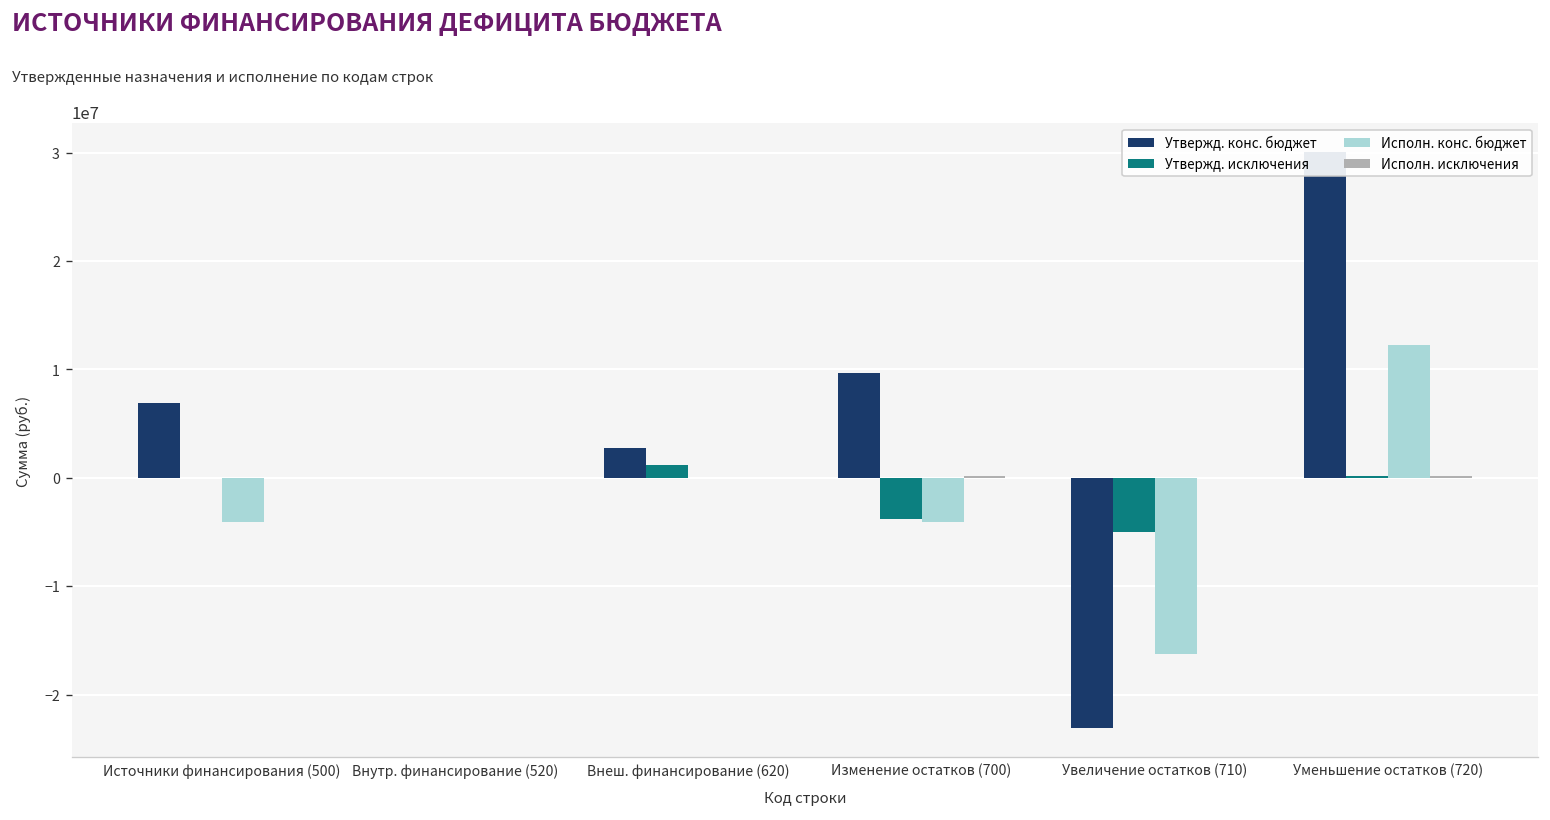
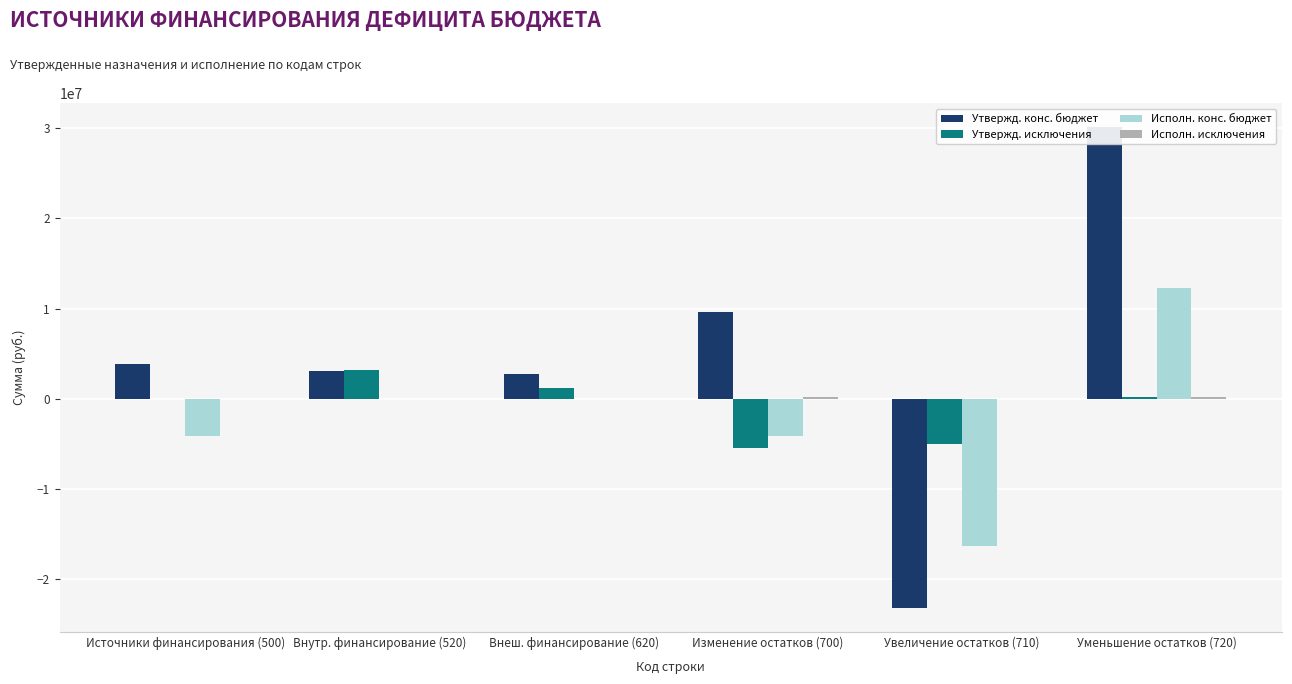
Утвержд. конс. бюджет, Источники финансирования (500): 7000000 -> 4000000
Утвержд. конс. бюджет, Внутр. финансирование (520): 0 -> 3000000
Утвержд. исключения, Внутр. финансирование (520): 0 -> 3000000
Утвержд. исключения, Изменение остатков (700): -4000000 -> -5000000
